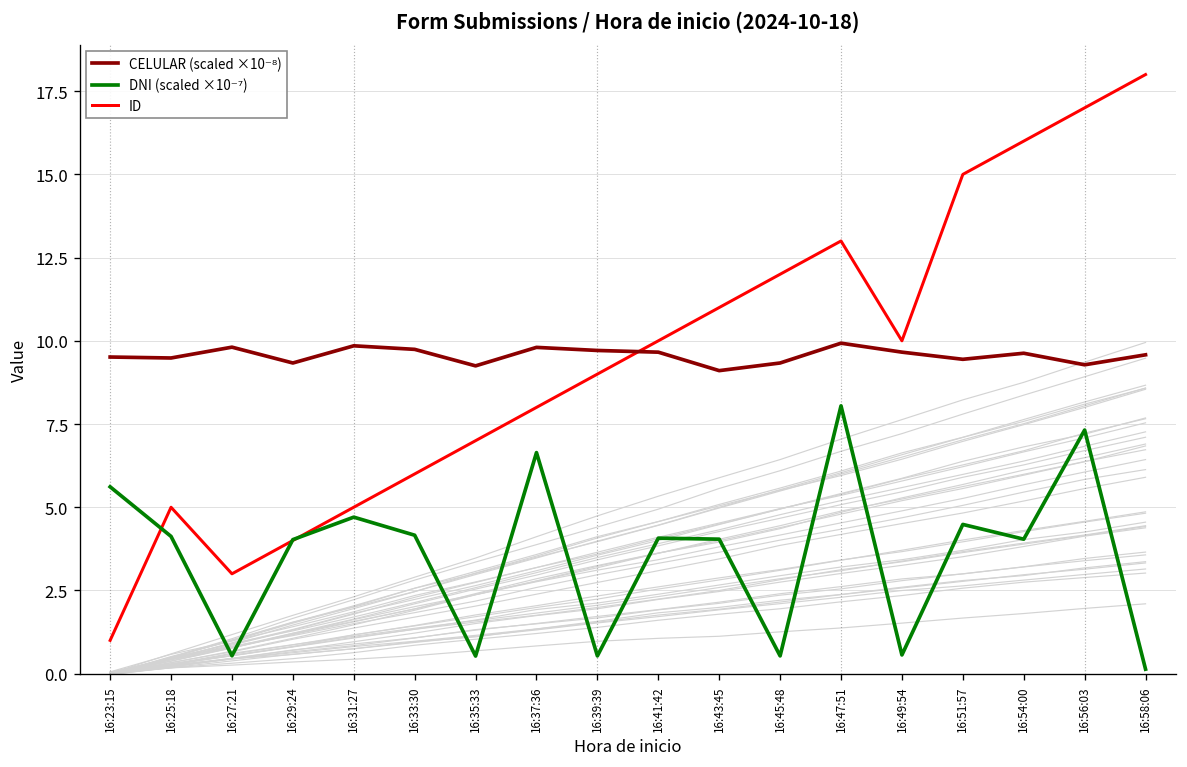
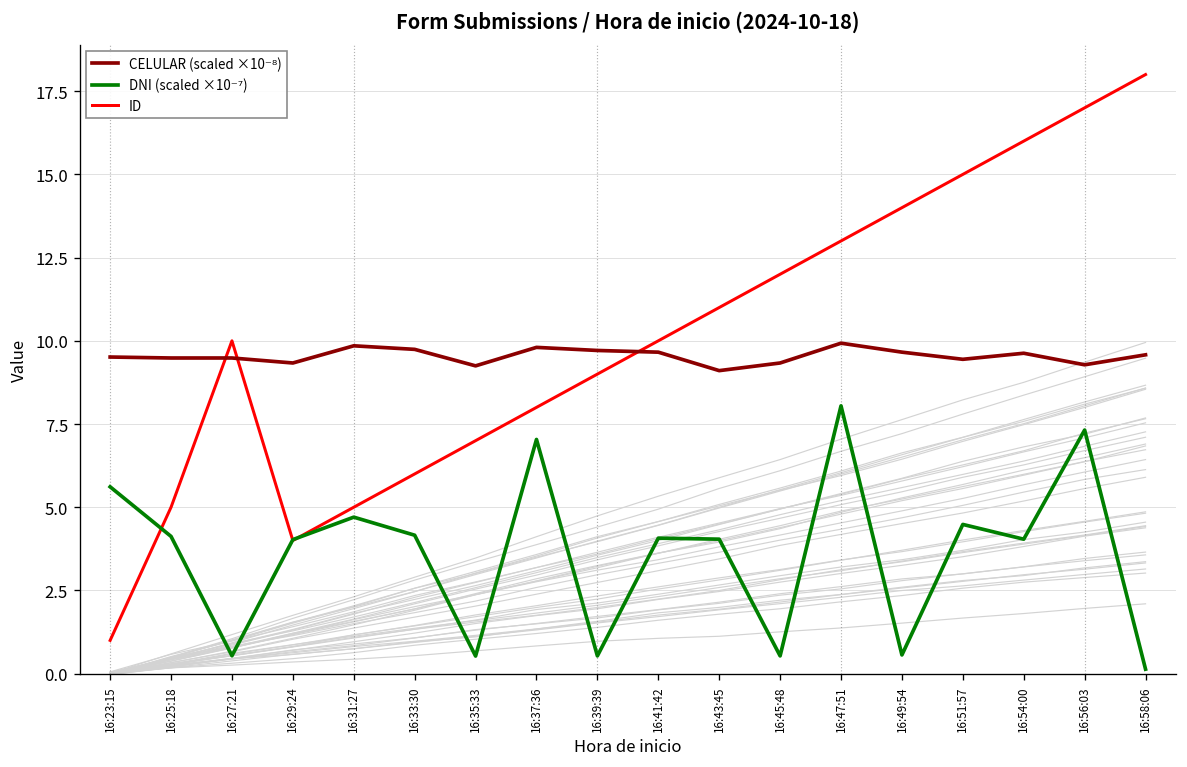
CELULAR (scaled ×10⁻⁸), 16:27:21: 9.8 -> 9.5
ID, 16:27:21: 3 -> 10
DNI (scaled ×10⁻⁷), 16:37:36: 6.6 -> 7.0
ID, 16:49:54: 10 -> 14
